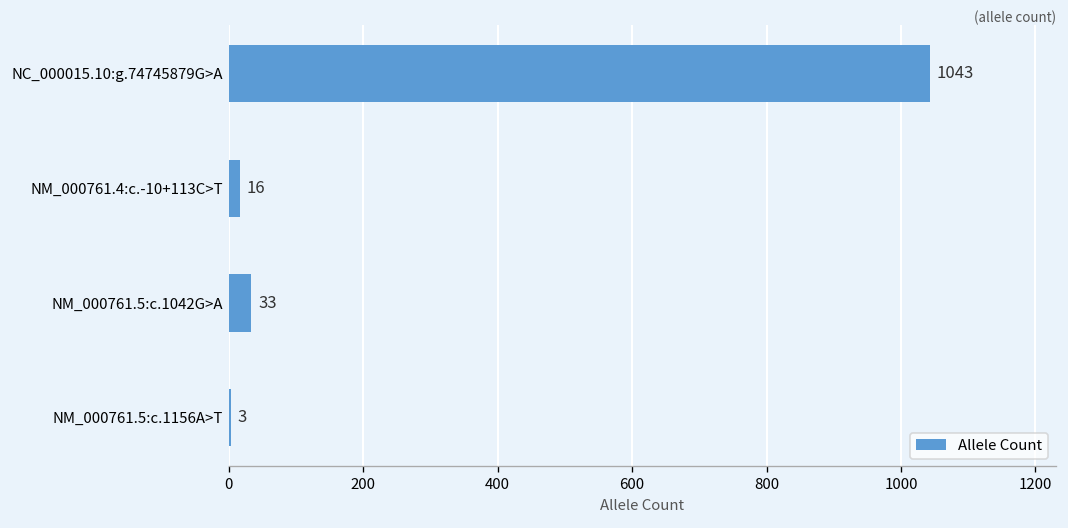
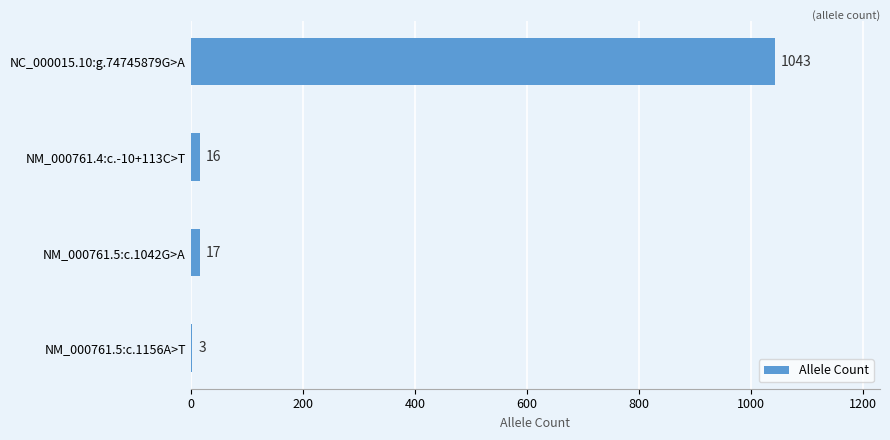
NM_000761.5:c.1042G>A: 33 -> 17
